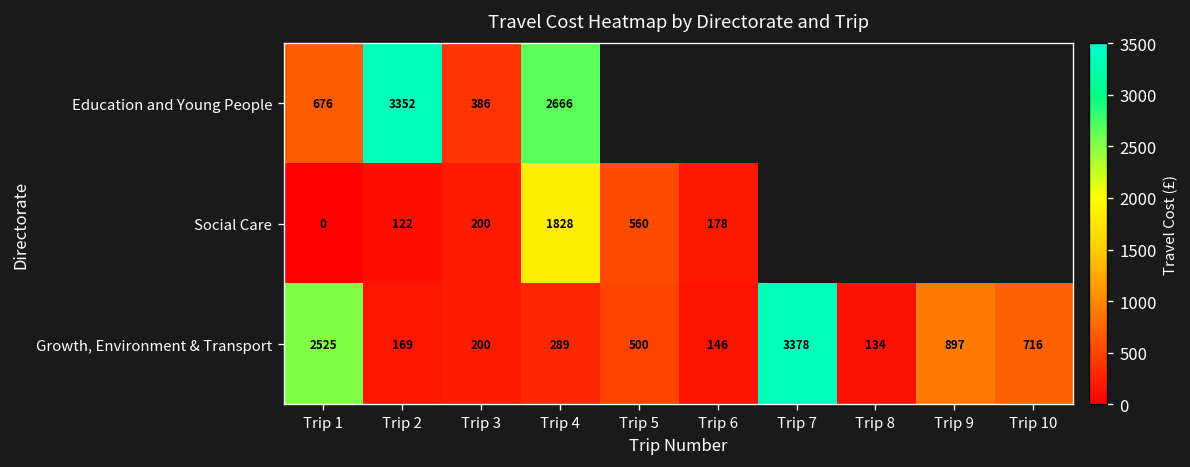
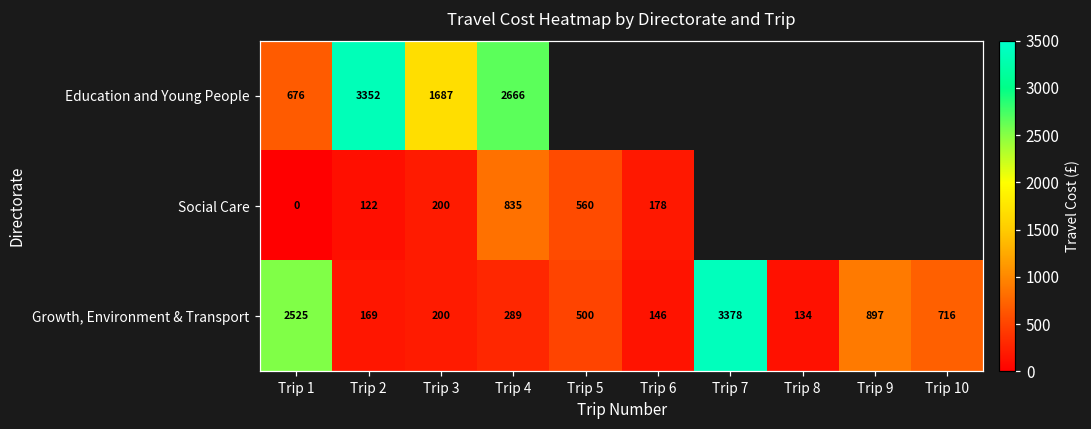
Education and Young People, Trip 3: 386 -> 1687
Social Care, Trip 4: 1828 -> 835
